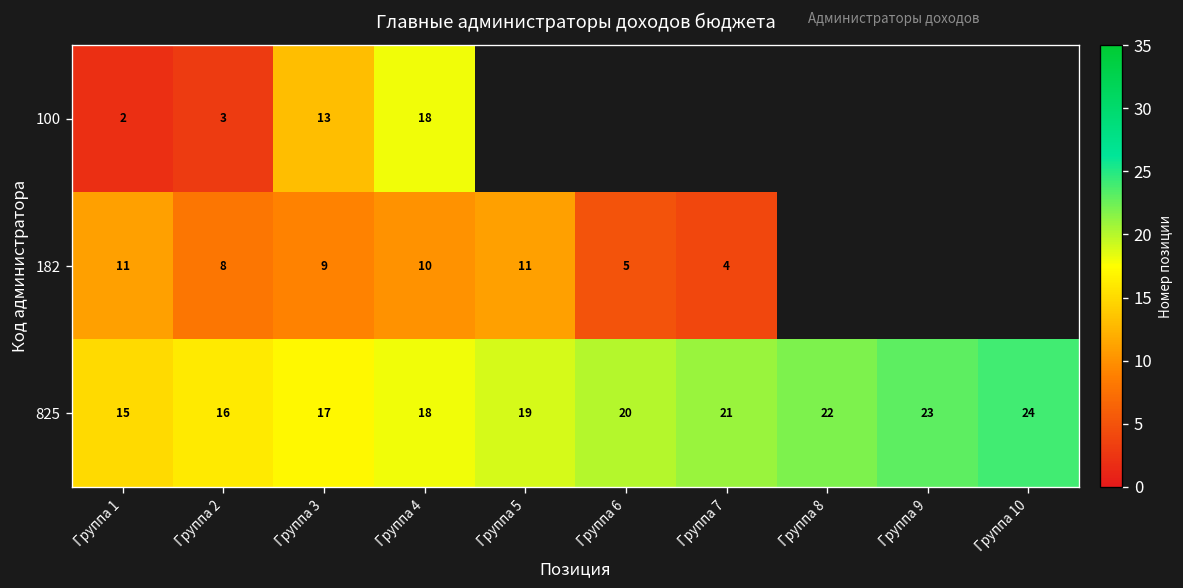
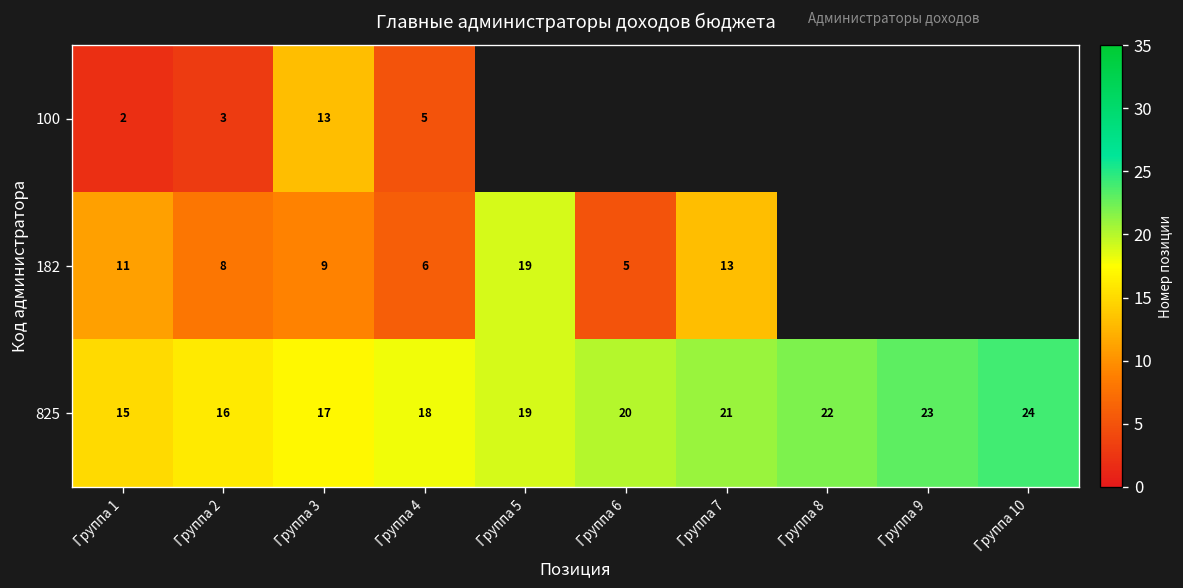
100, Группа 4: 18 -> 5
182, Группа 4: 10 -> 6
182, Группа 5: 11 -> 19
182, Группа 7: 4 -> 13
